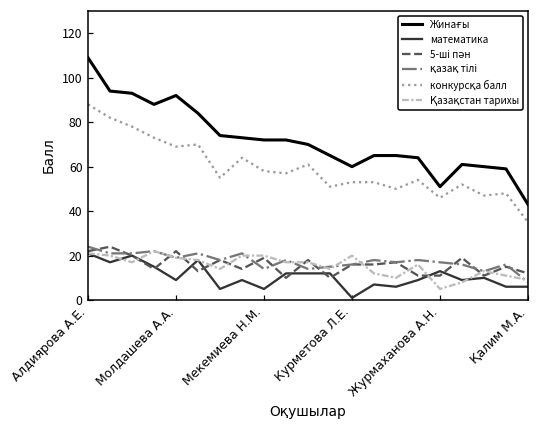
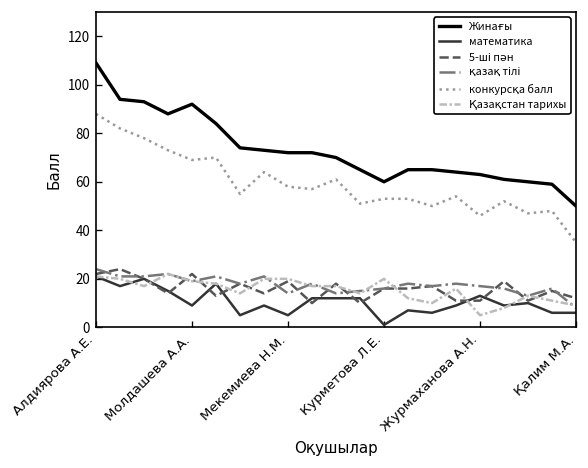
Жинағы, Журмаханова А.Н.: 51 -> 63
Жинағы, Қалим М.А.: 43 -> 50
